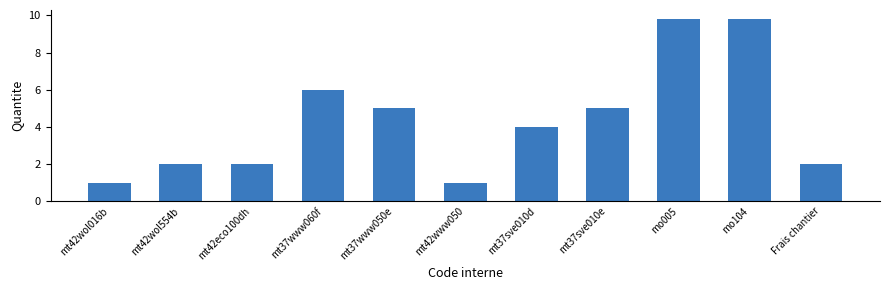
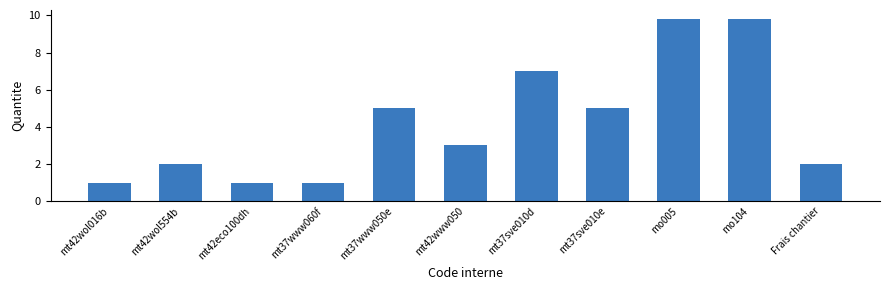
mt42eco100dh: 2 -> 1
mt37www060f: 6 -> 1
mt42www050: 1 -> 3
mt37sve010d: 4 -> 7
